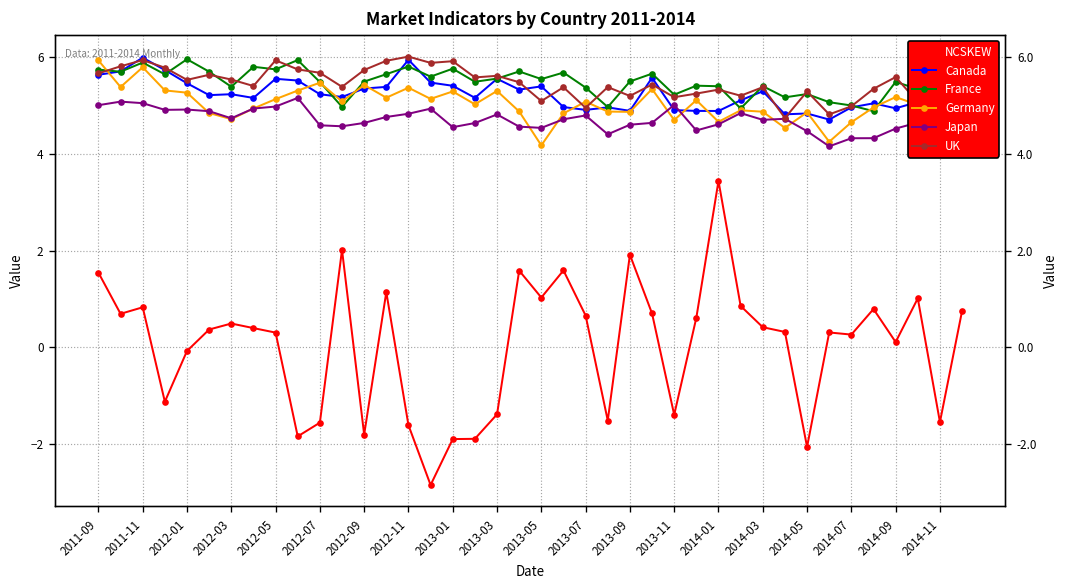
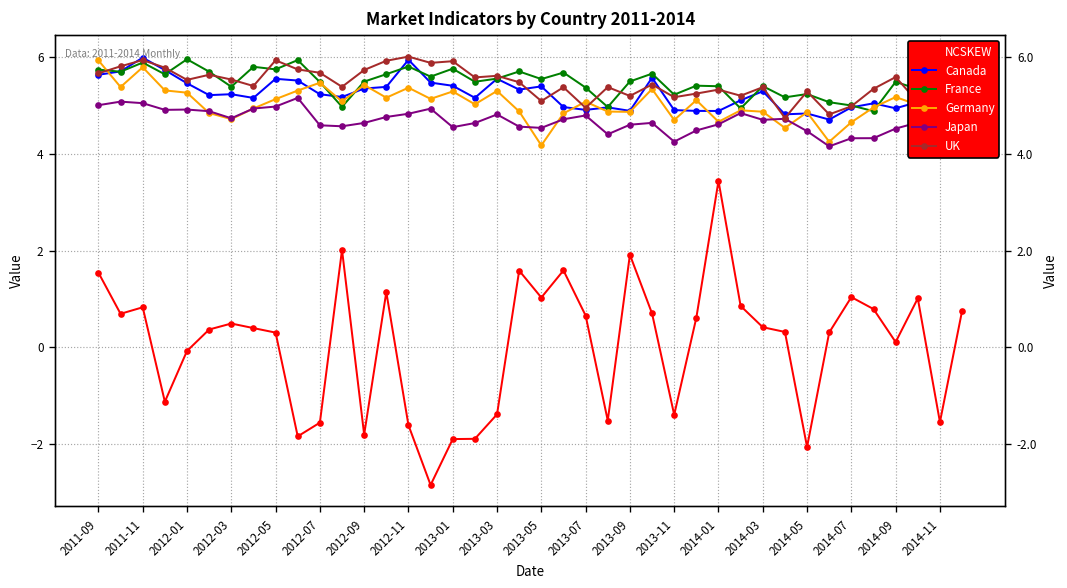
Japan, 2013-11: 5.0 -> 4.3
NCSKEW, 2014-07: 0.3 -> 1.0
